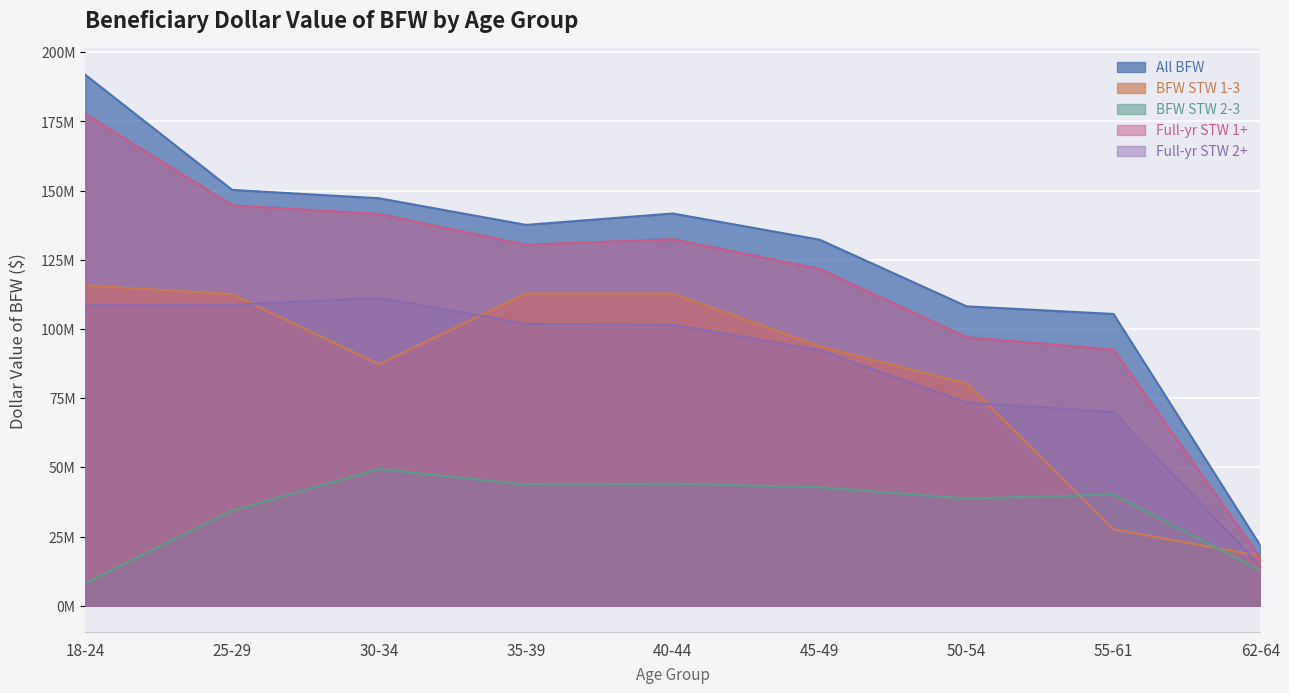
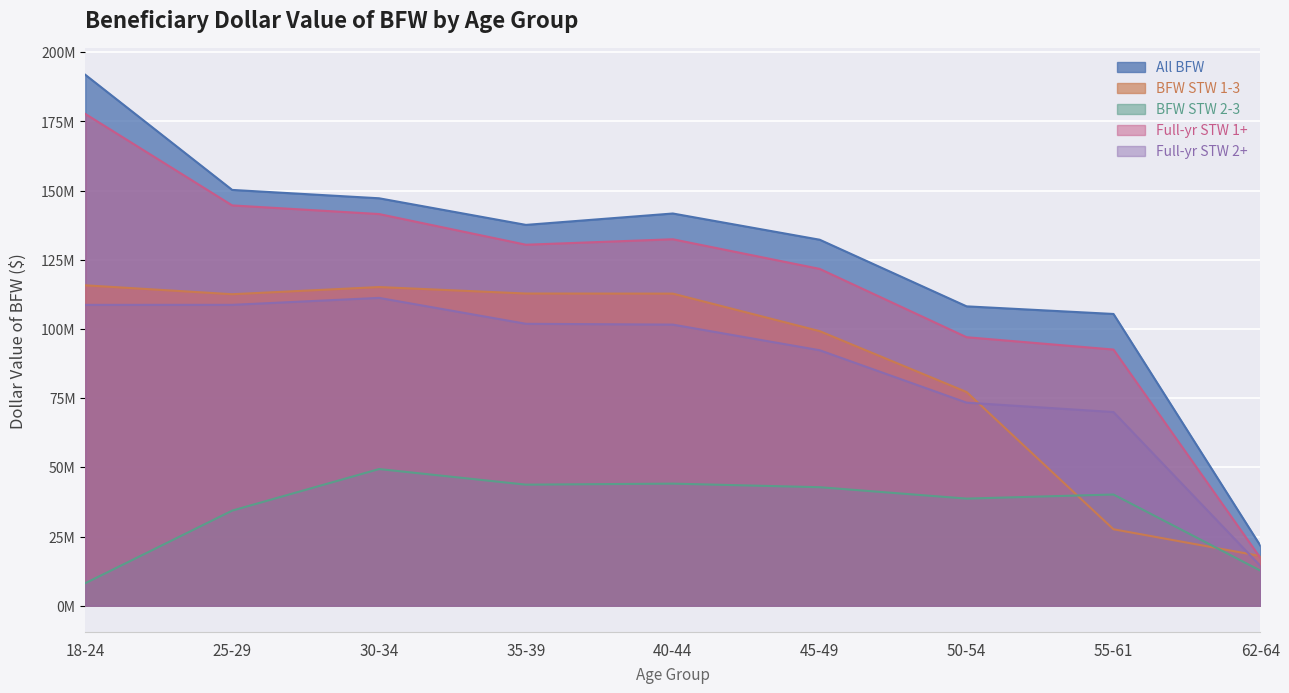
BFW STW 1-3, 30-34: 87000000 -> 115000000
BFW STW 1-3, 45-49: 94000000 -> 99000000
BFW STW 1-3, 50-54: 80000000 -> 77000000
